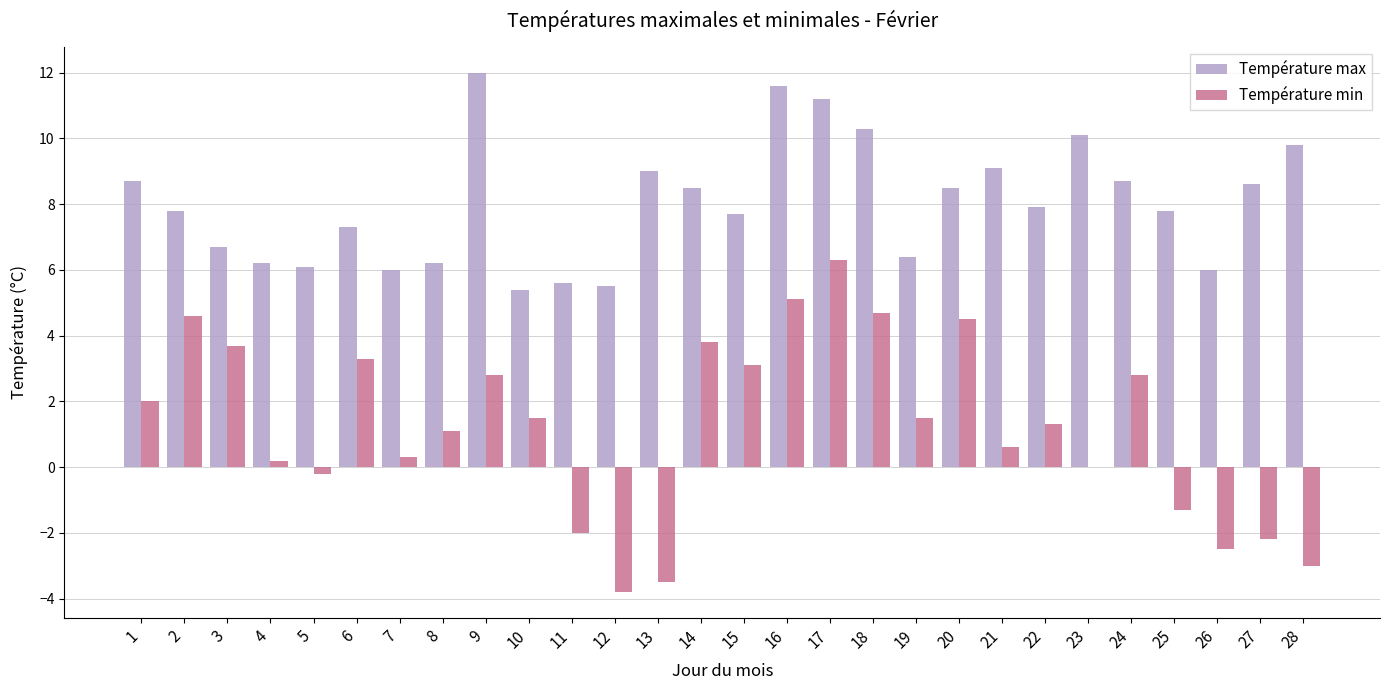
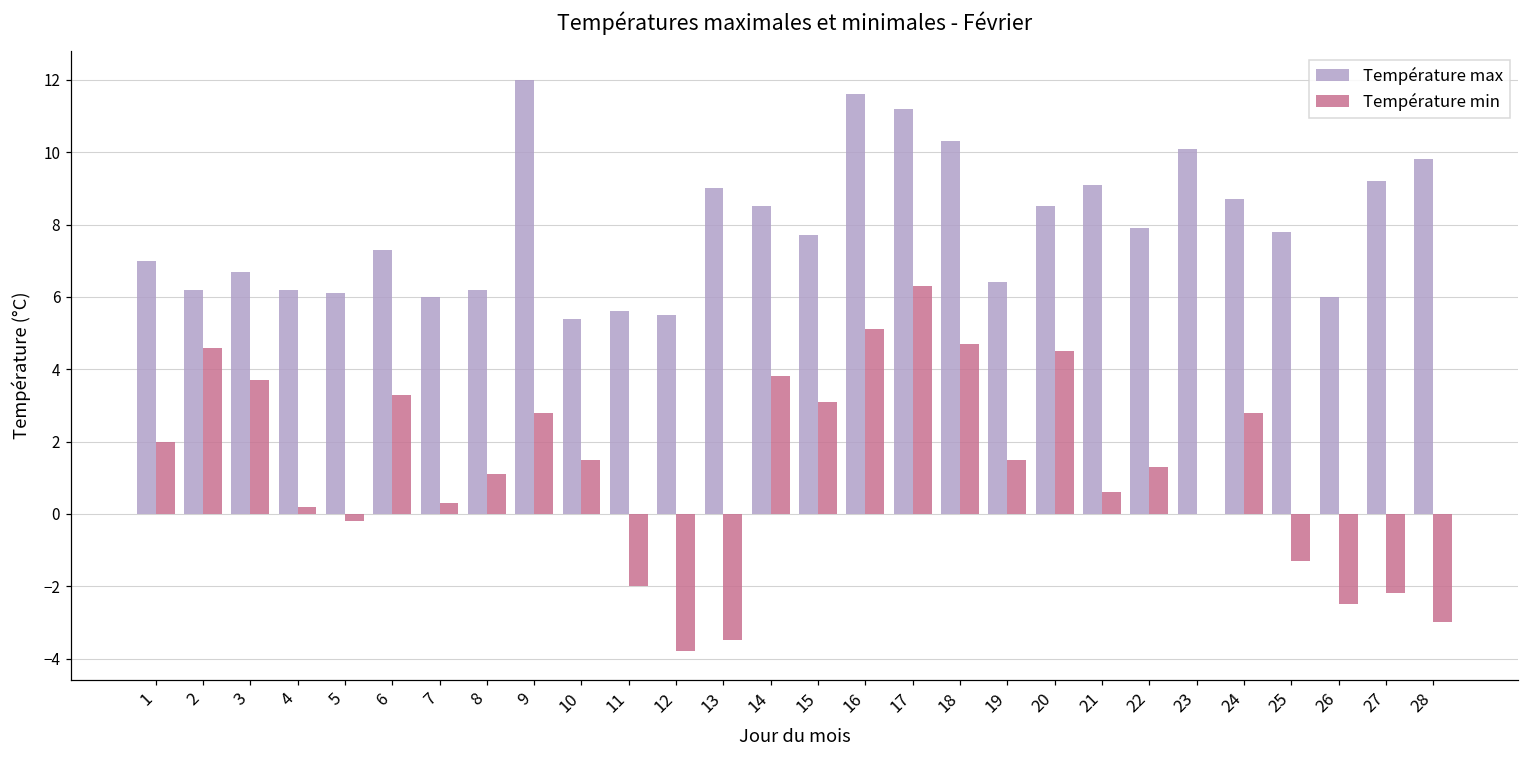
Température max, 1: 8.7 -> 7.0
Température max, 2: 7.8 -> 6.2
Température max, 27: 8.6 -> 9.2
